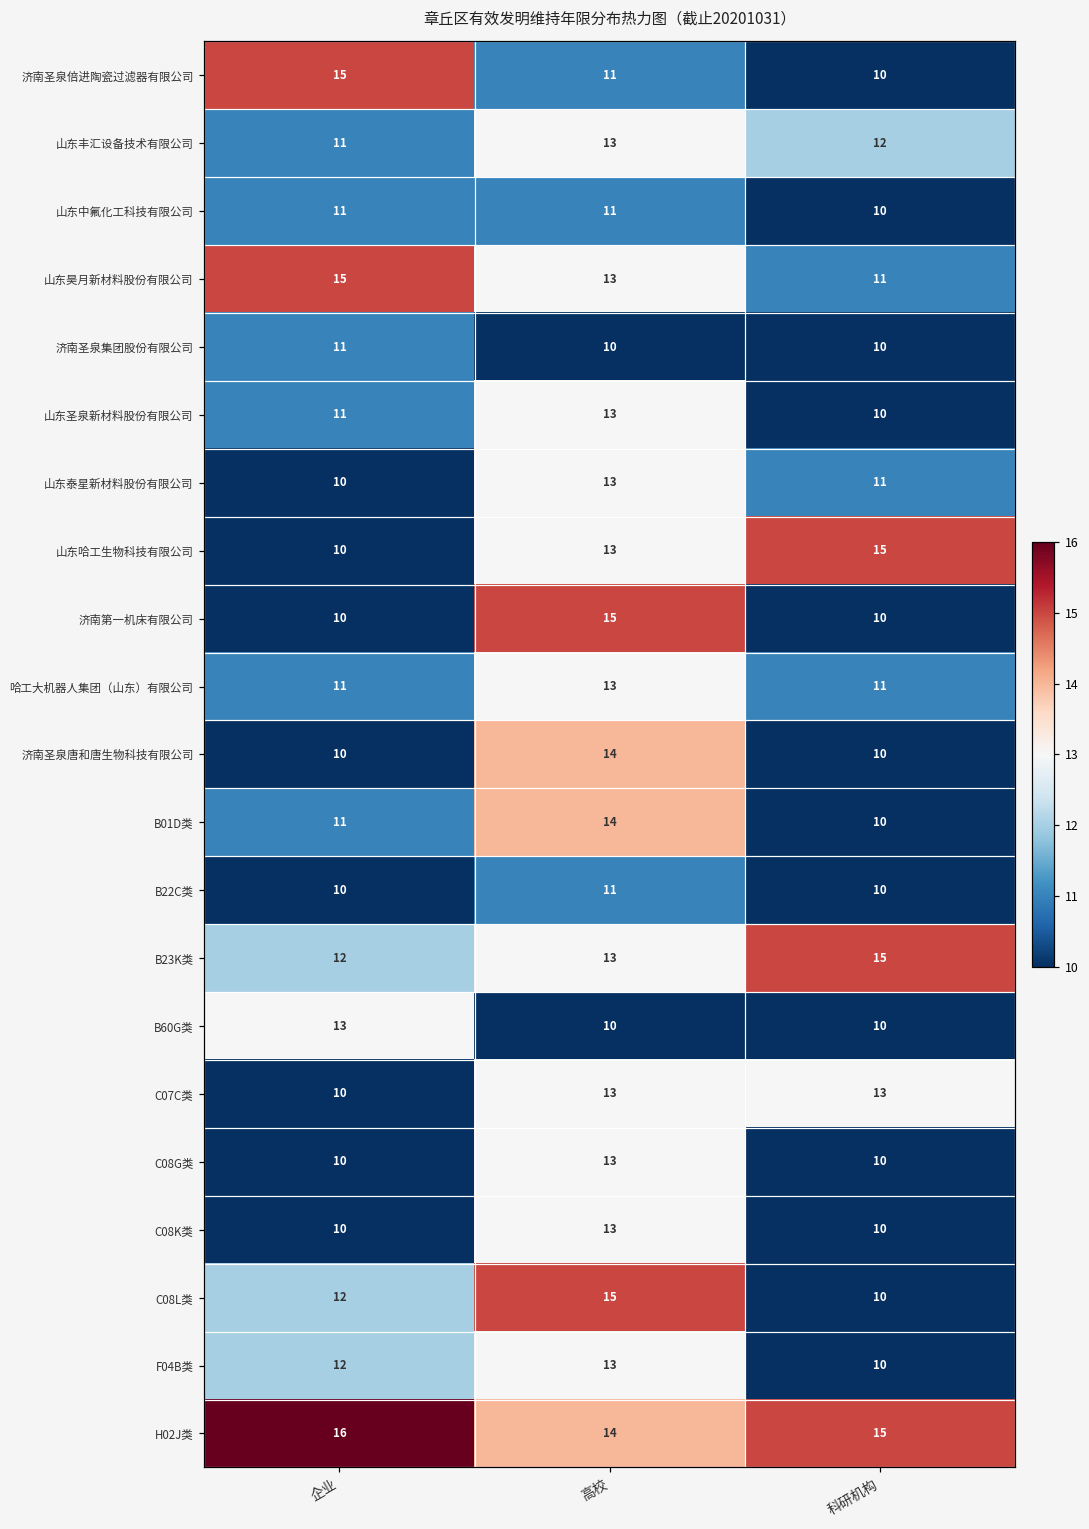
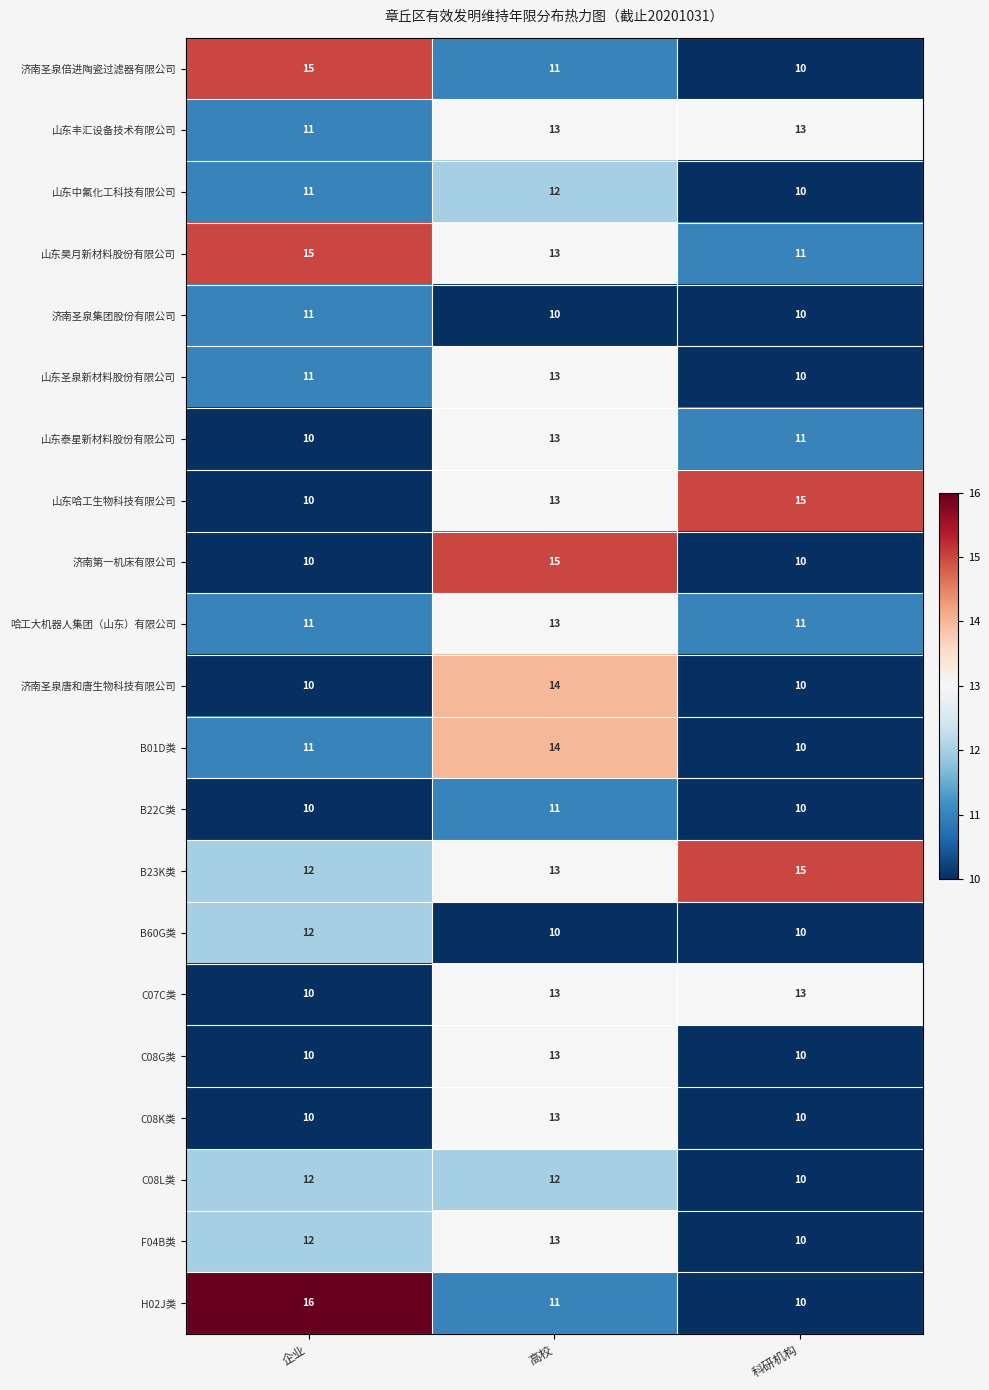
山东丰汇设备技术有限公司, 科研机构: 12 -> 13
山东中氟化工科技有限公司, 高校: 11 -> 12
B60G类, 企业: 13 -> 12
C08L类, 高校: 15 -> 12
H02J类, 高校: 14 -> 11
H02J类, 科研机构: 15 -> 10
